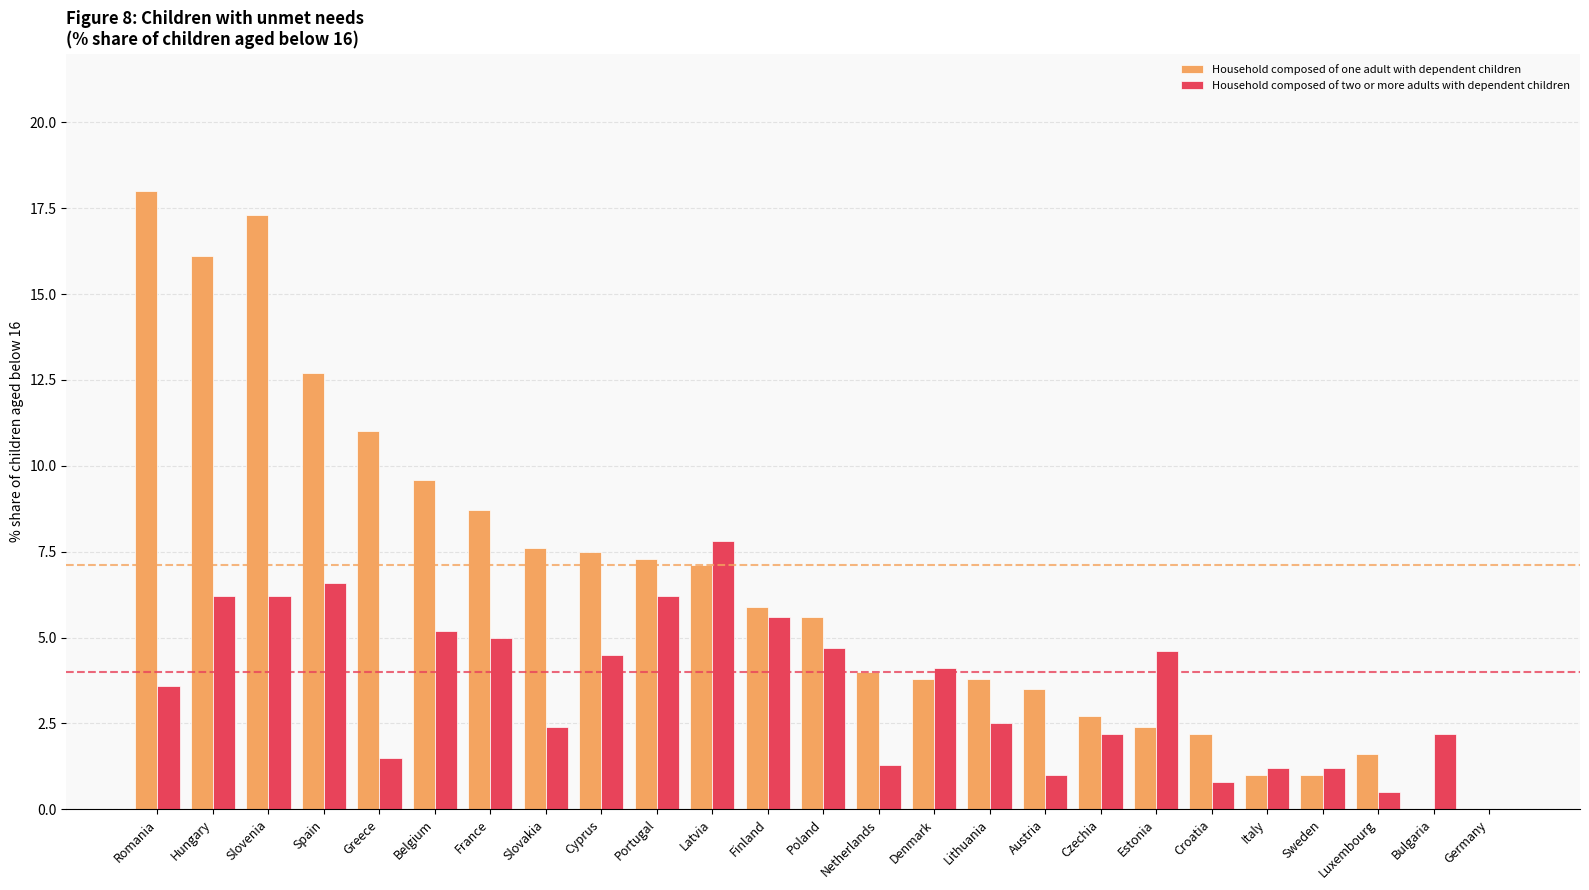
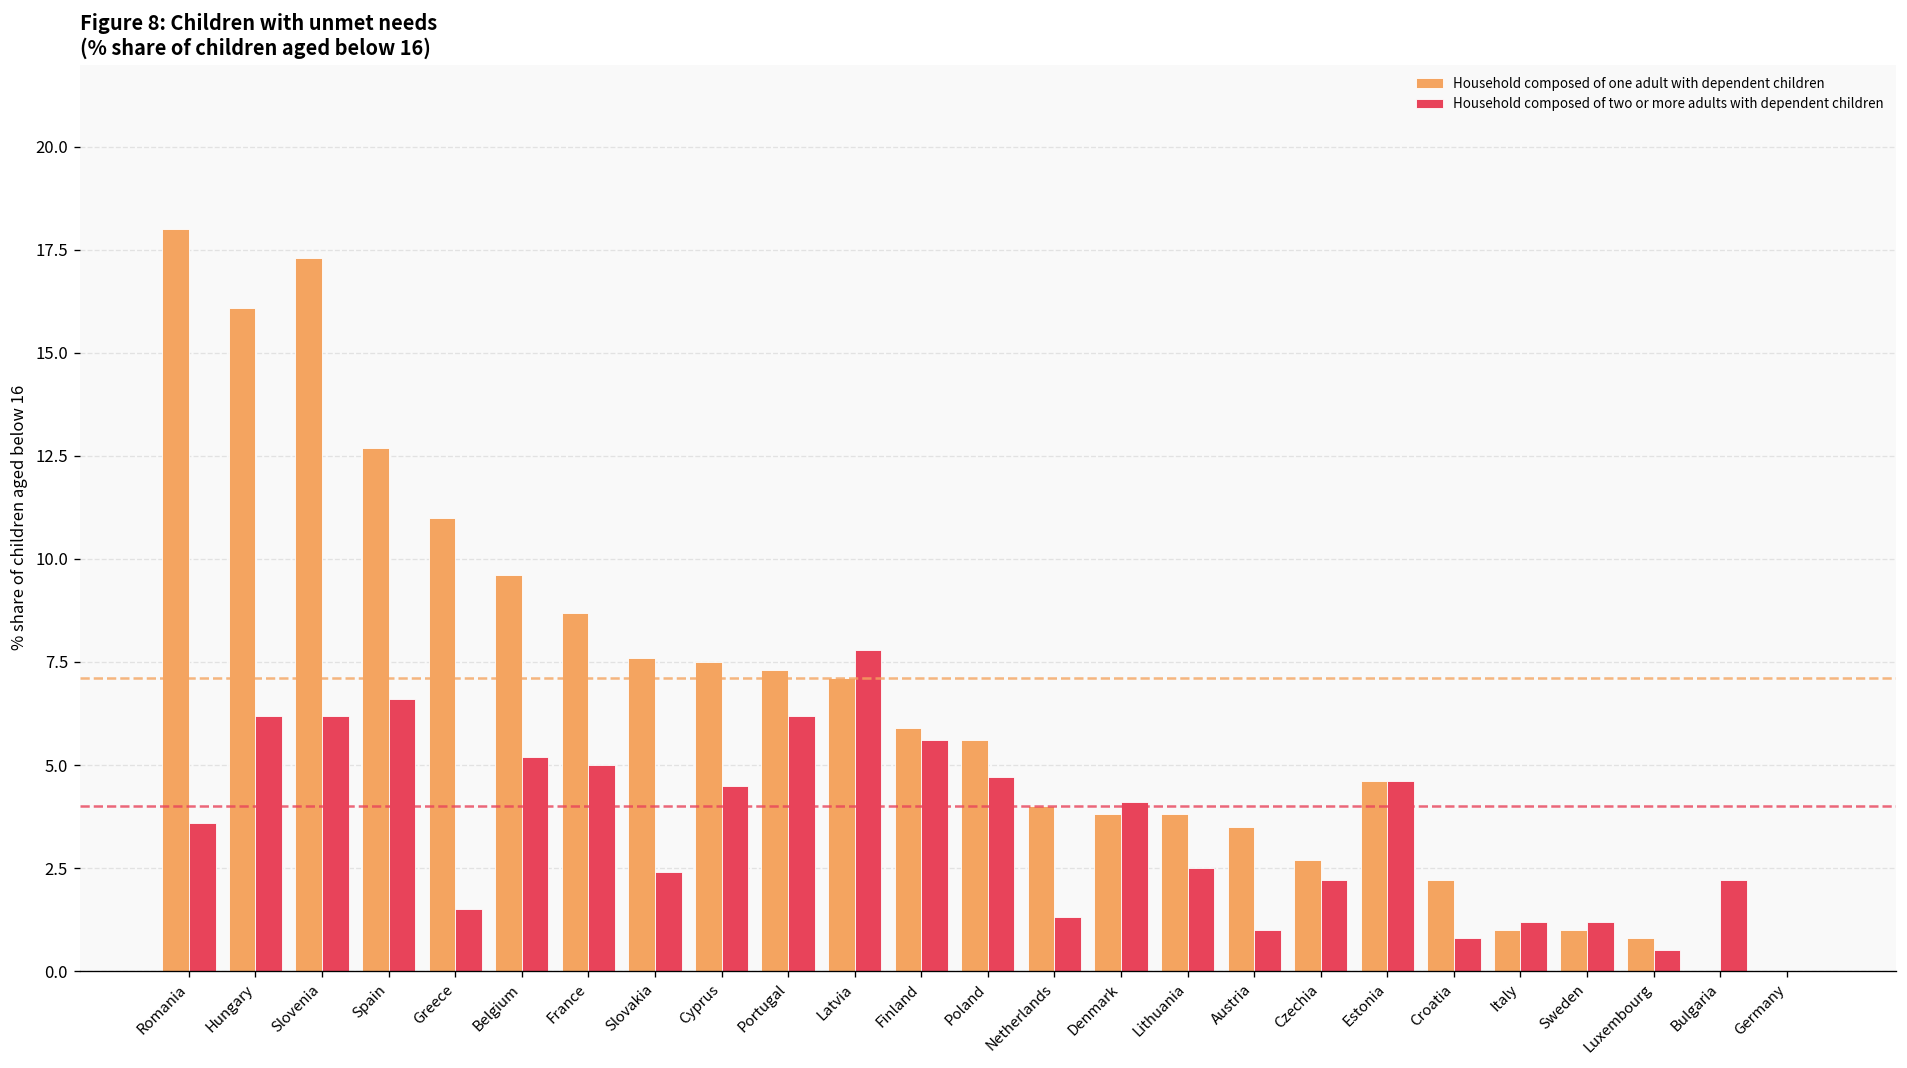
Household composed of one adult with dependent children, Estonia: 2.4 -> 4.6
Household composed of one adult with dependent children, Luxembourg: 1.6 -> 0.8
